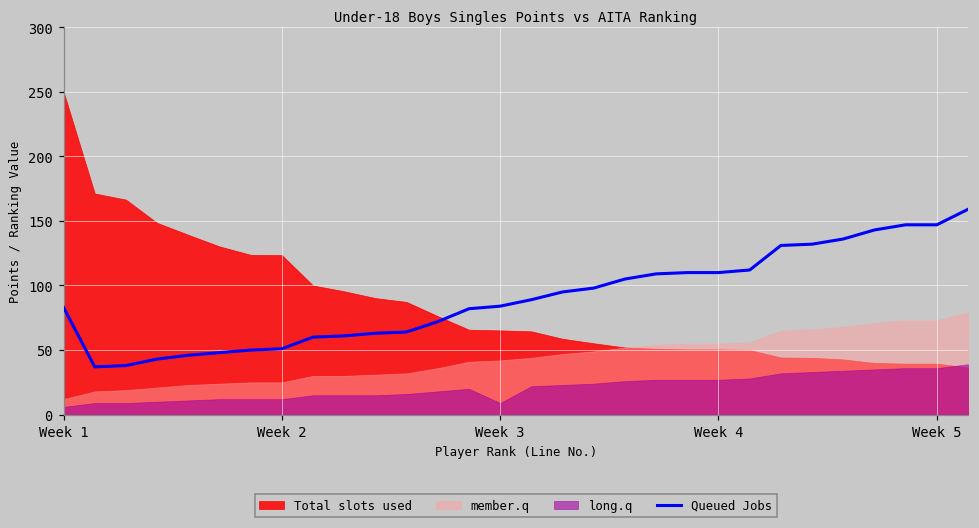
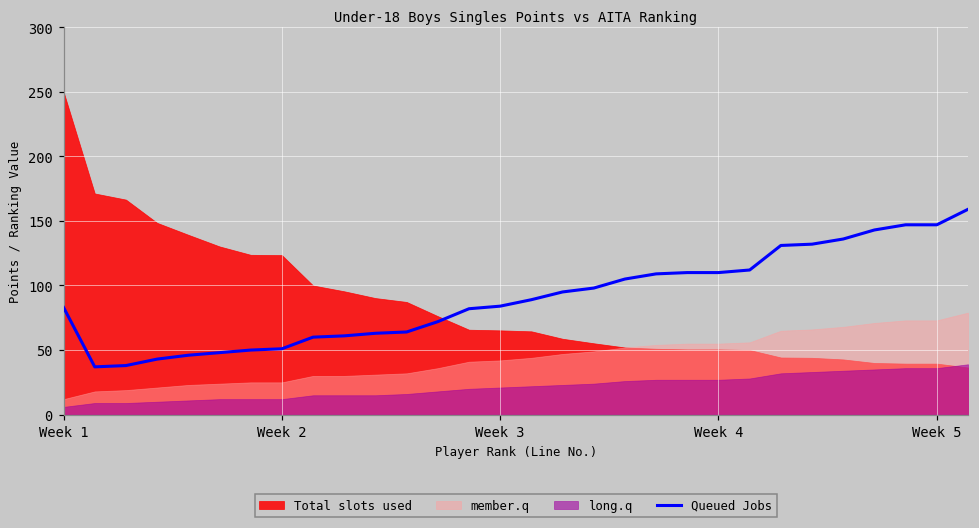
long.q, Week 3: 9 -> 21
